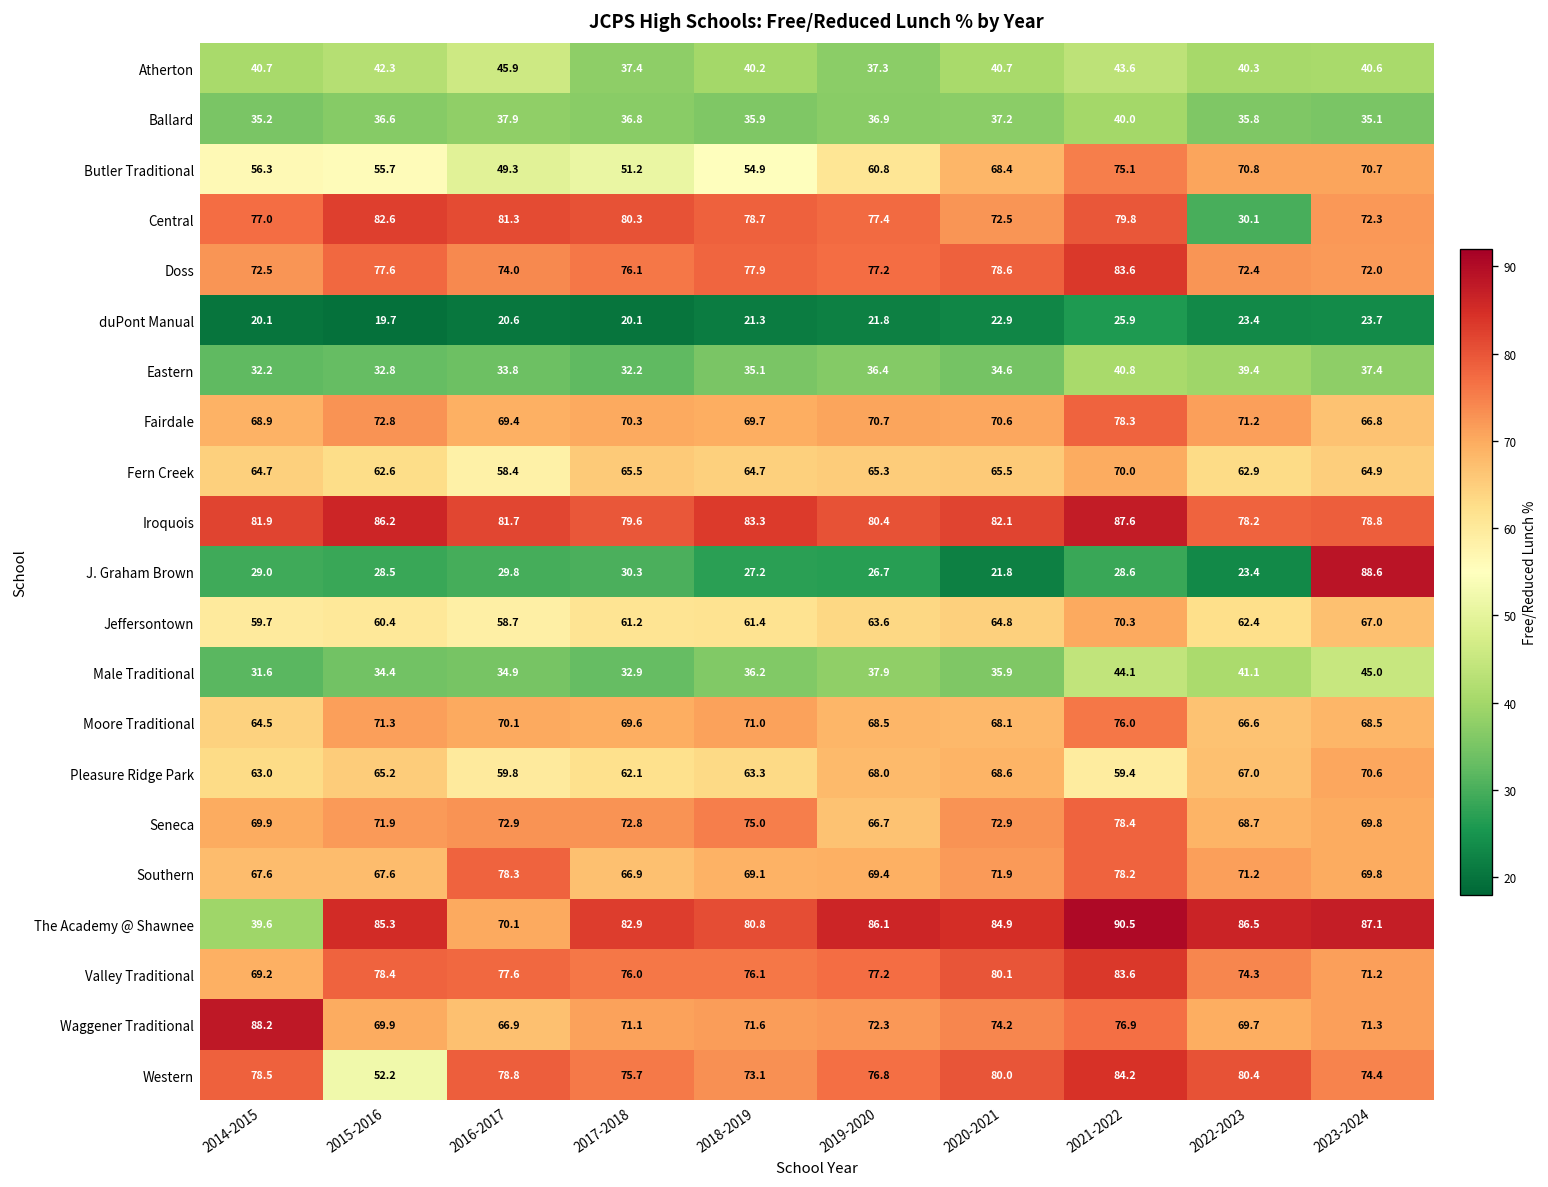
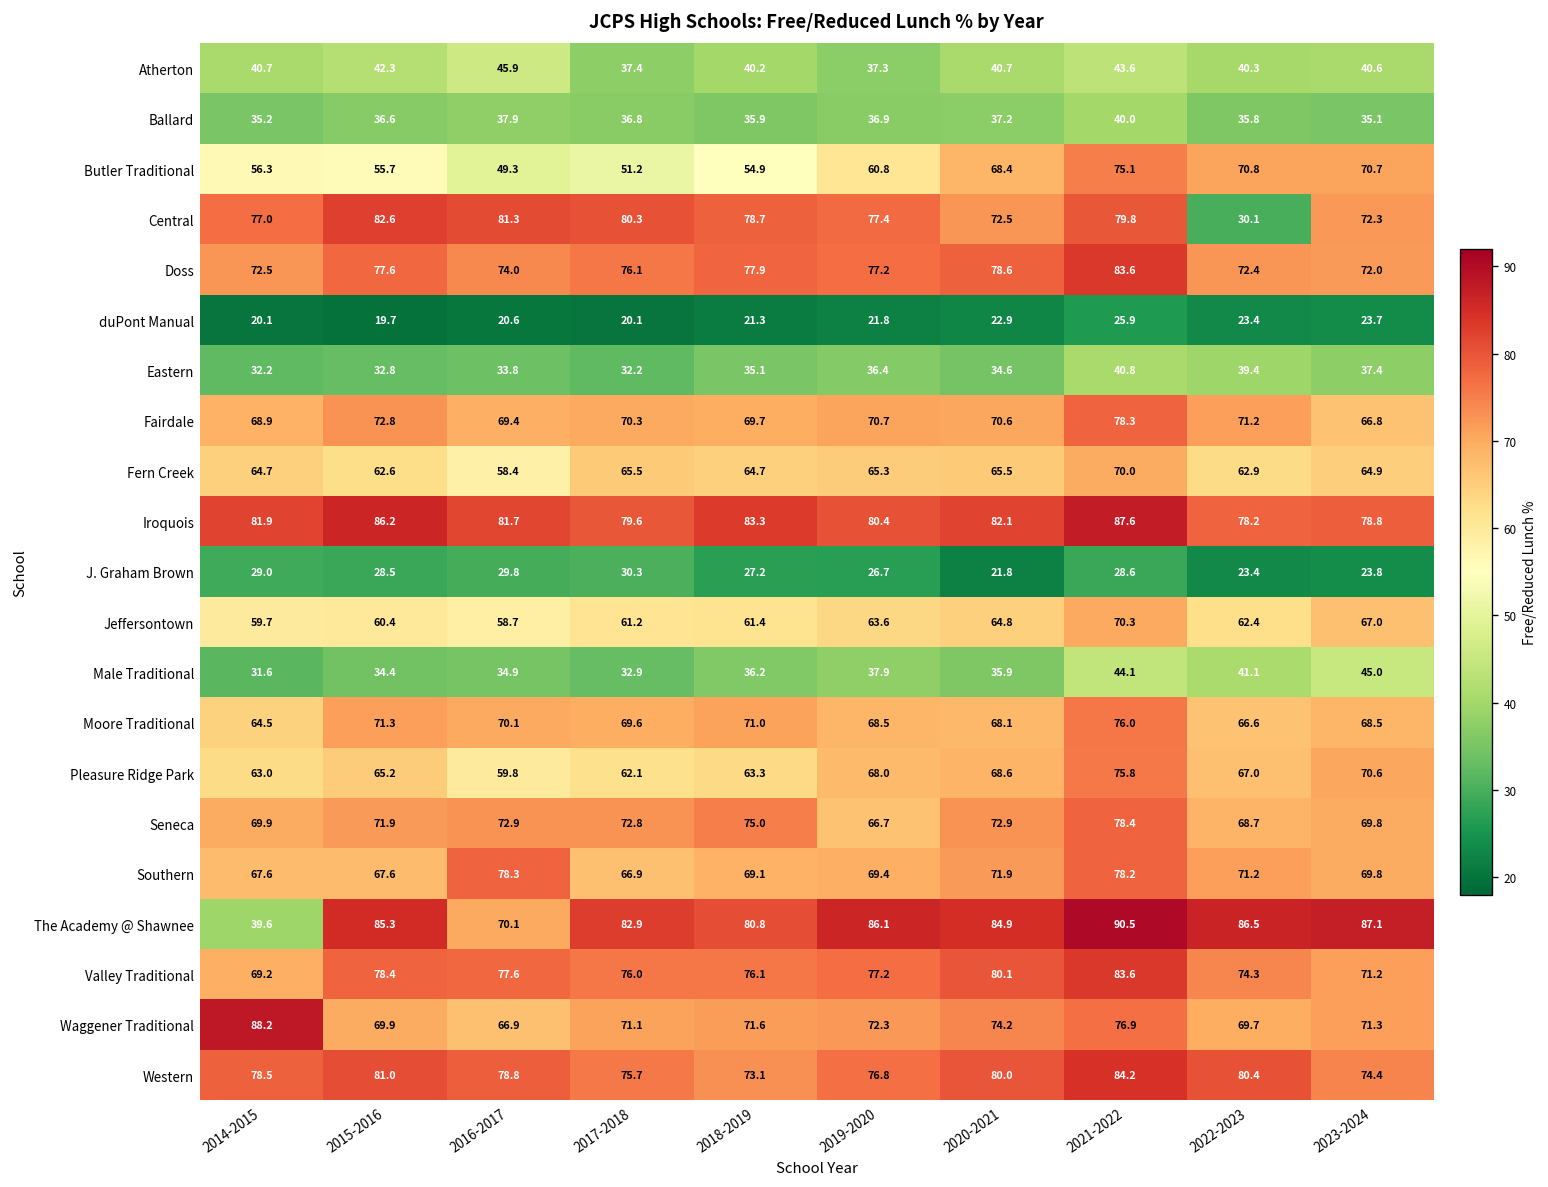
J. Graham Brown, 2023-2024: 88.6 -> 23.8
Pleasure Ridge Park, 2021-2022: 59.4 -> 75.8
Western, 2015-2016: 52.2 -> 81.0
